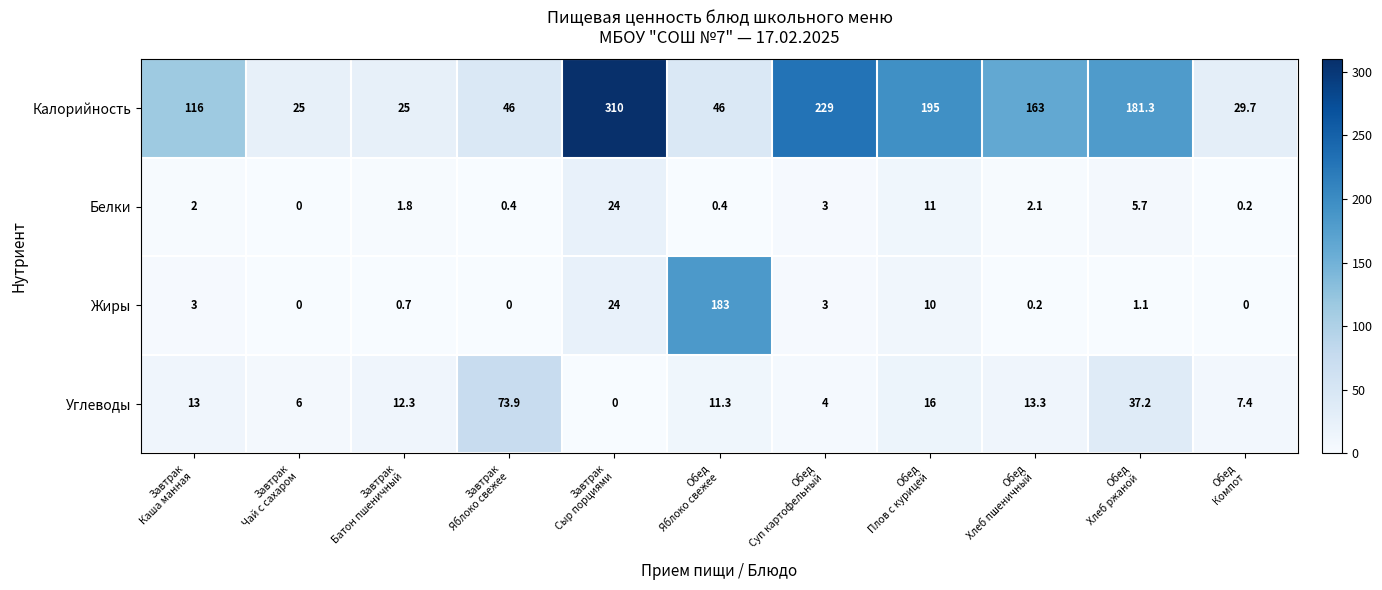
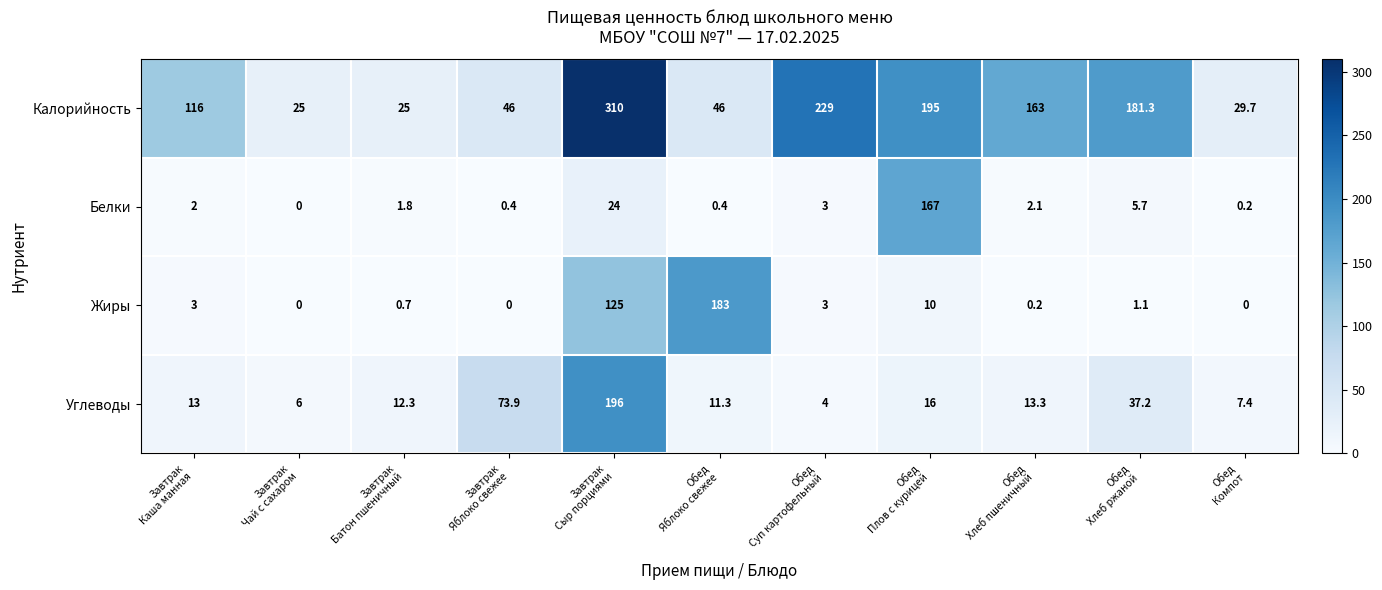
Белки, Обед Плов с курицей: 11 -> 167
Жиры, Завтрак Сыр порциями: 24 -> 125
Углеводы, Завтрак Сыр порциями: 0 -> 196
